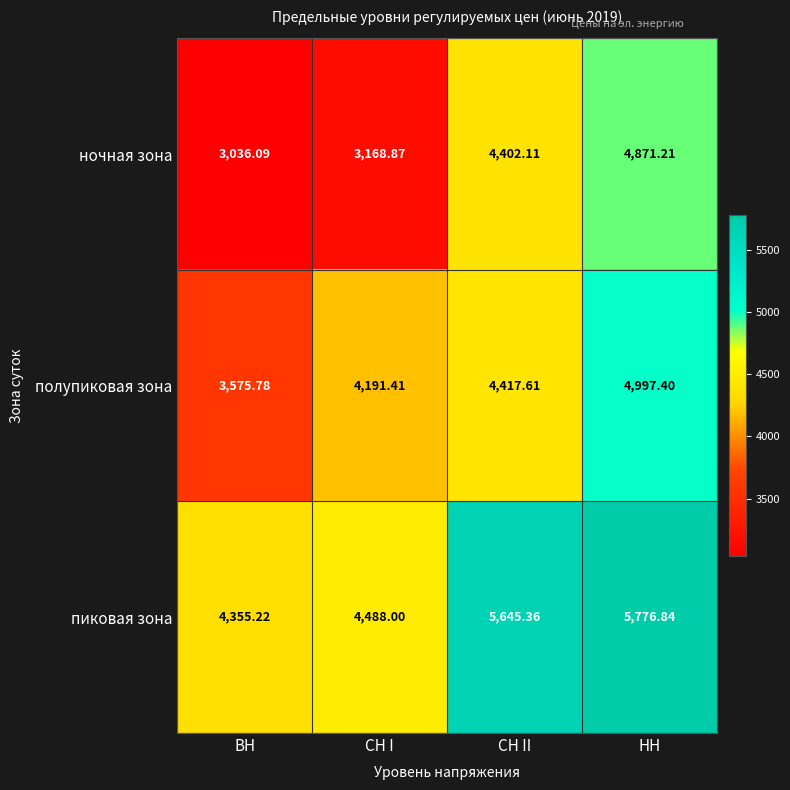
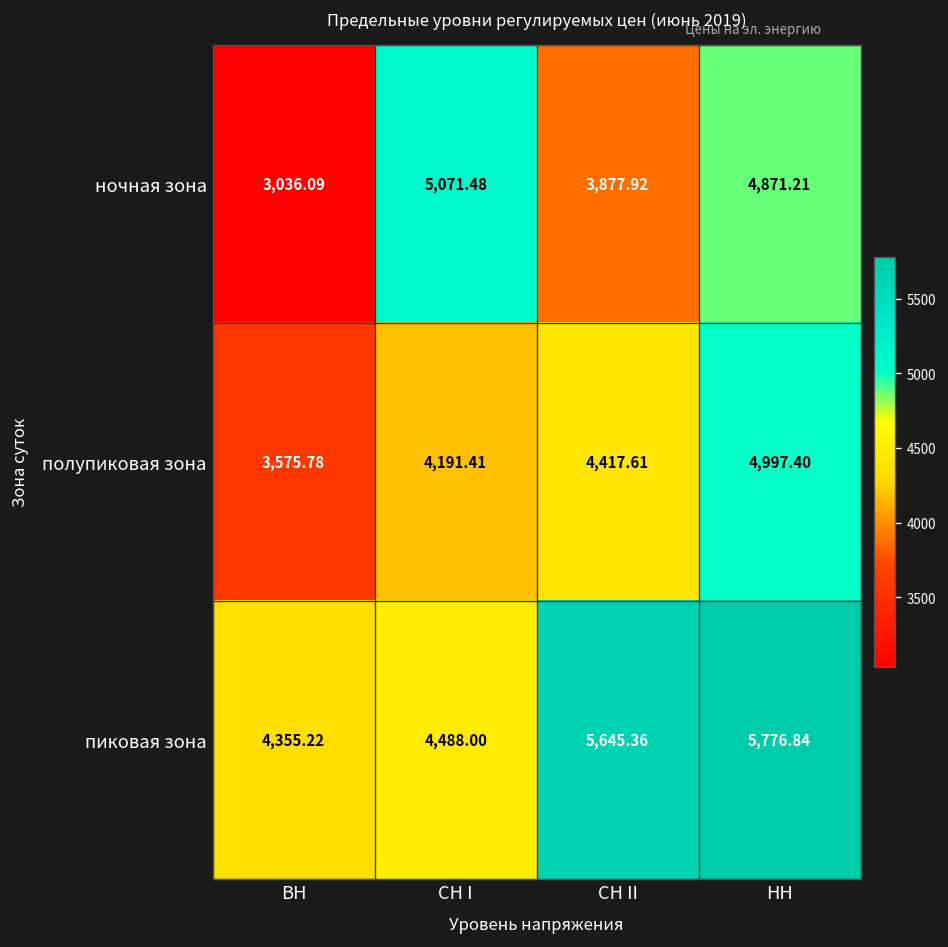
ночная зона, СН I: 3,168.87 -> 5,071.48
ночная зона, СН II: 4,402.11 -> 3,877.92
